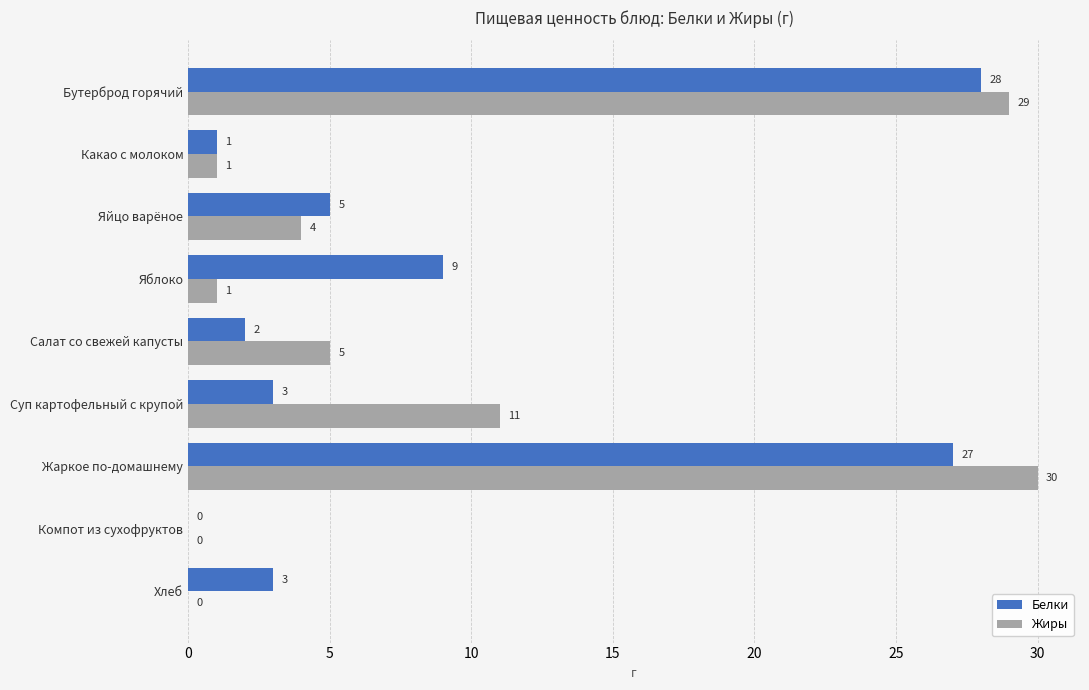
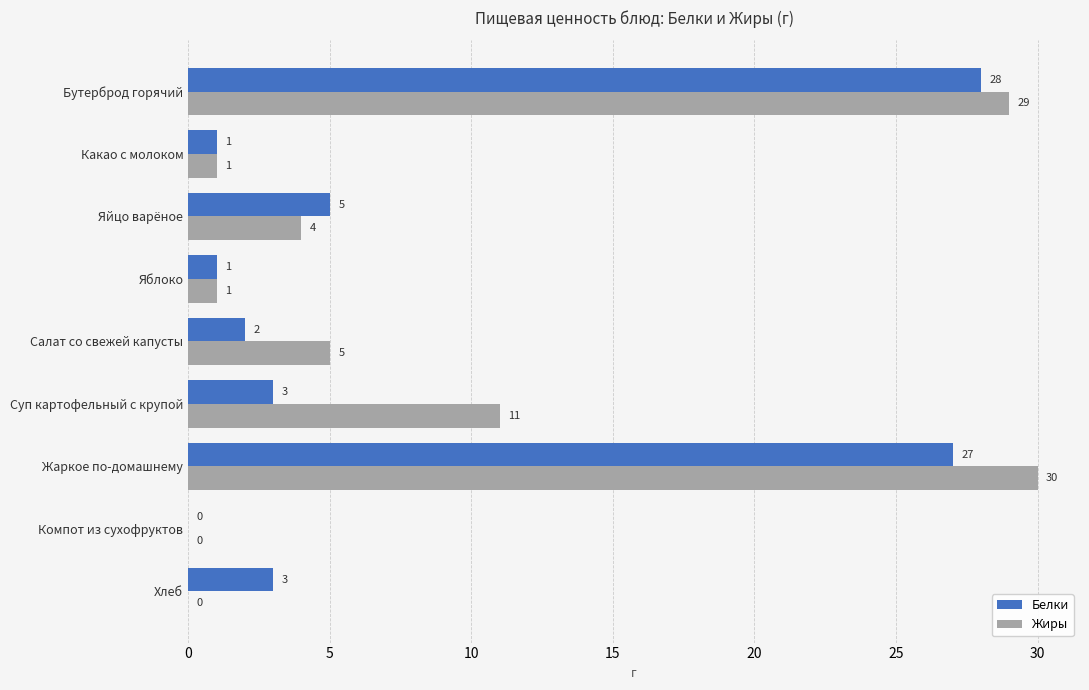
Белки, Яблоко: 9 -> 1
